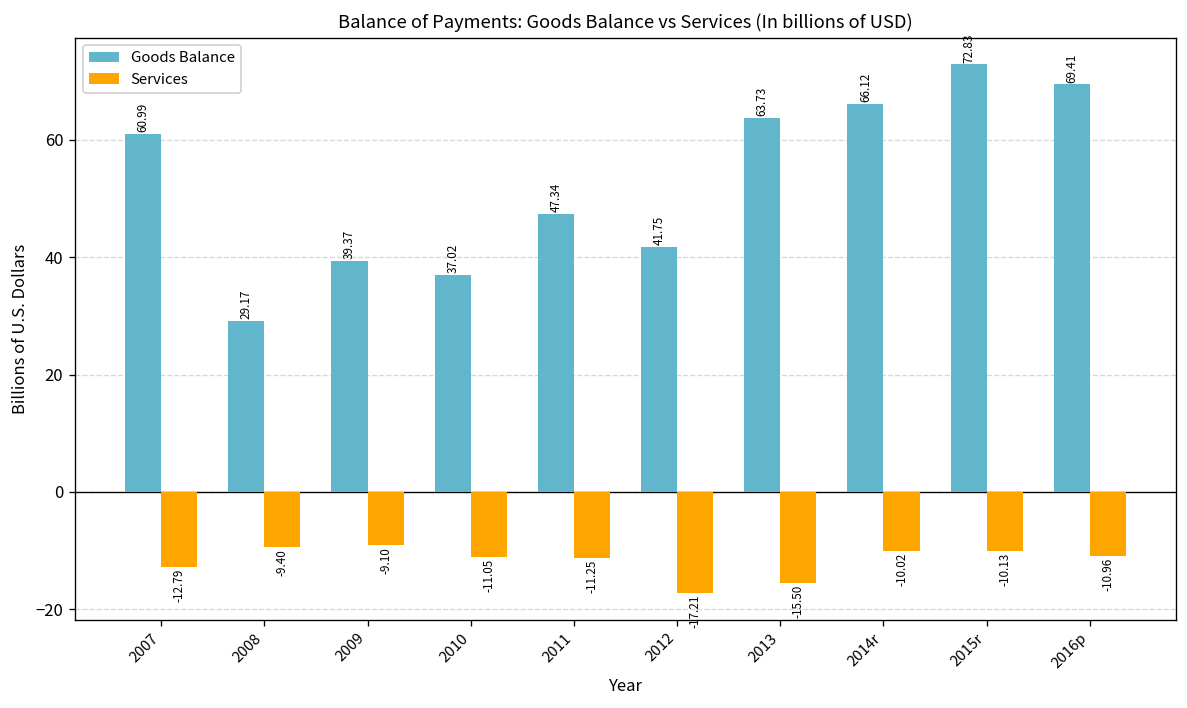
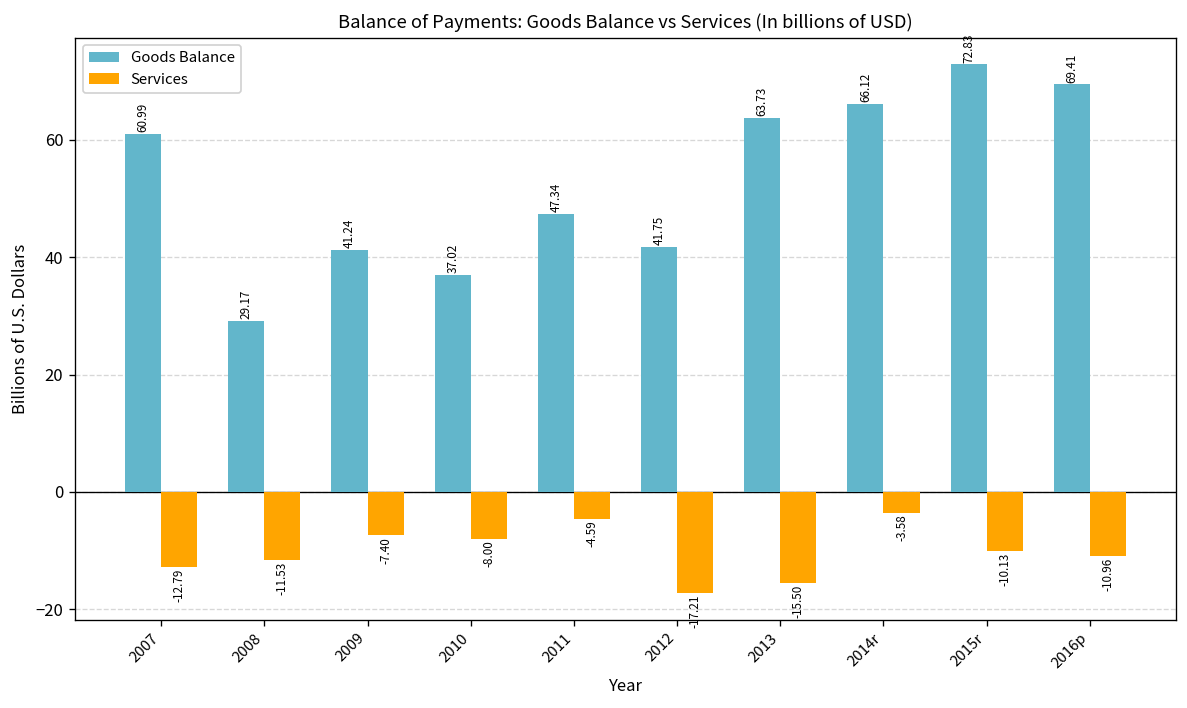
Services, 2008: -9.40 -> -11.53
Goods Balance, 2009: 39.37 -> 41.24
Services, 2009: -9.10 -> -7.40
Services, 2010: -11.05 -> -8.00
Services, 2011: -11.25 -> -4.59
Services, 2014r: -10.02 -> -3.58
